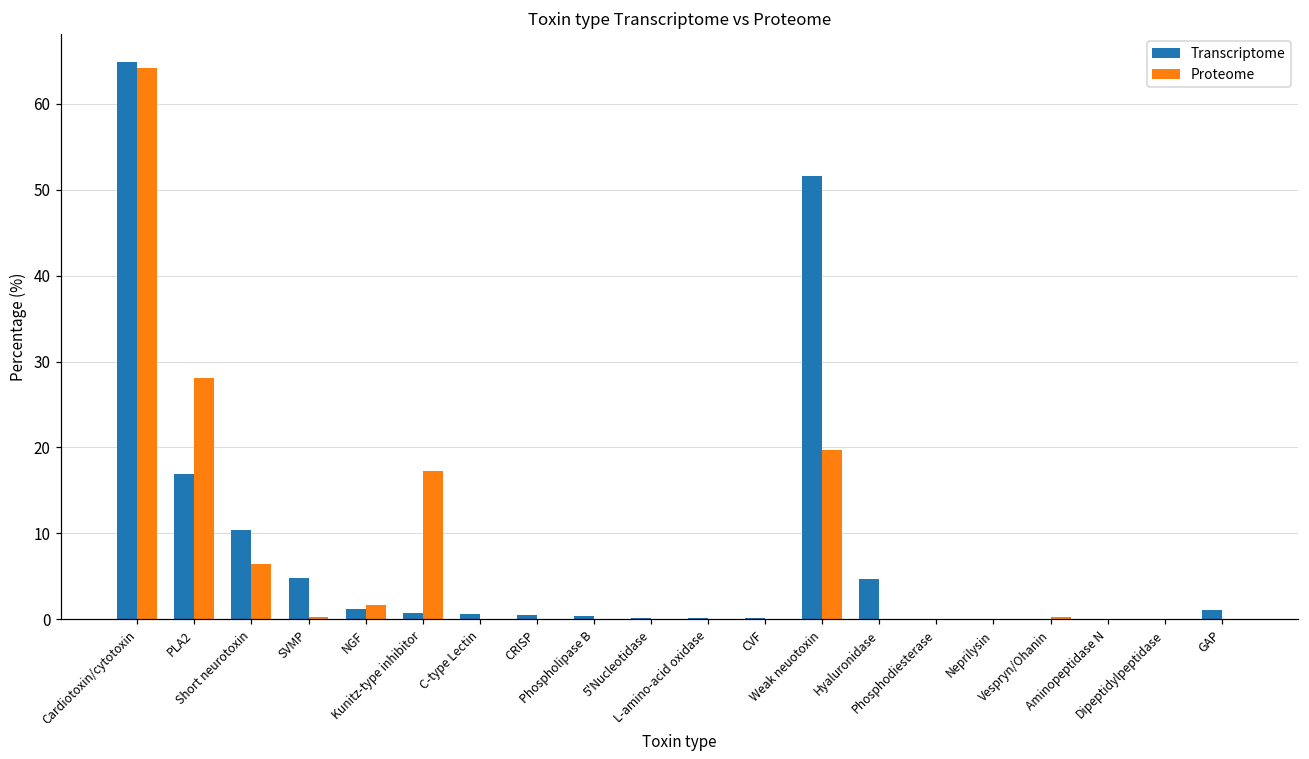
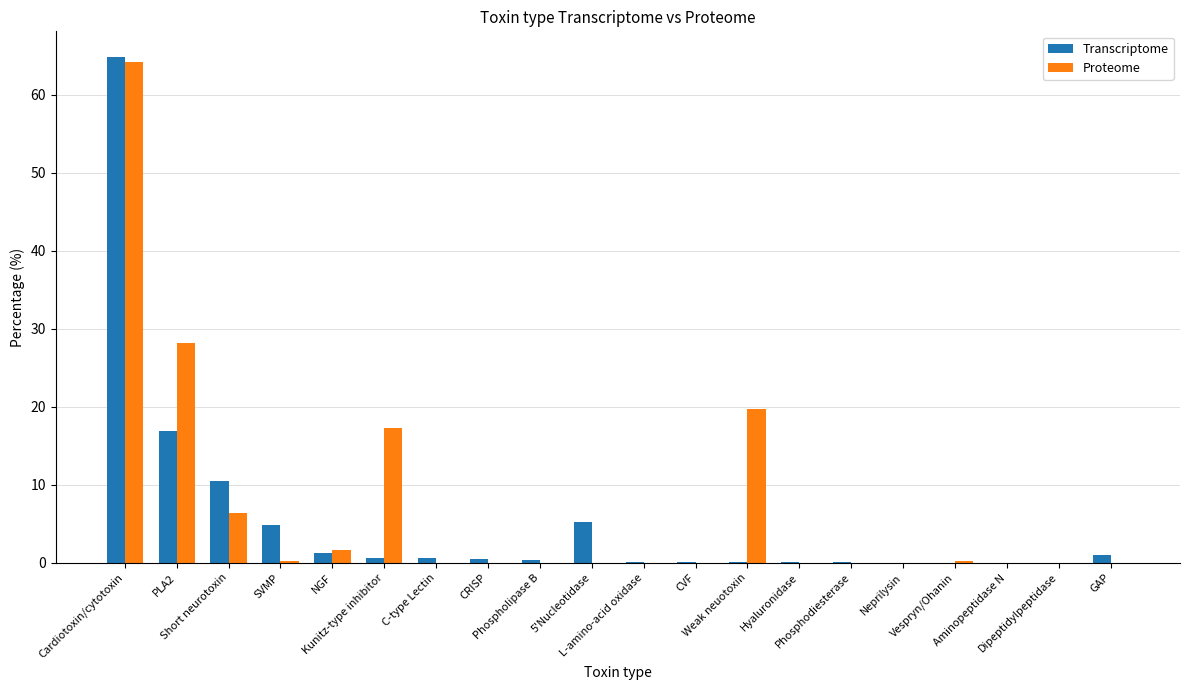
Transcriptome, 5'Nucleotidase: 0 -> 5
Transcriptome, Weak neuotoxin: 52 -> 0
Transcriptome, Hyaluronidase: 5 -> 0
